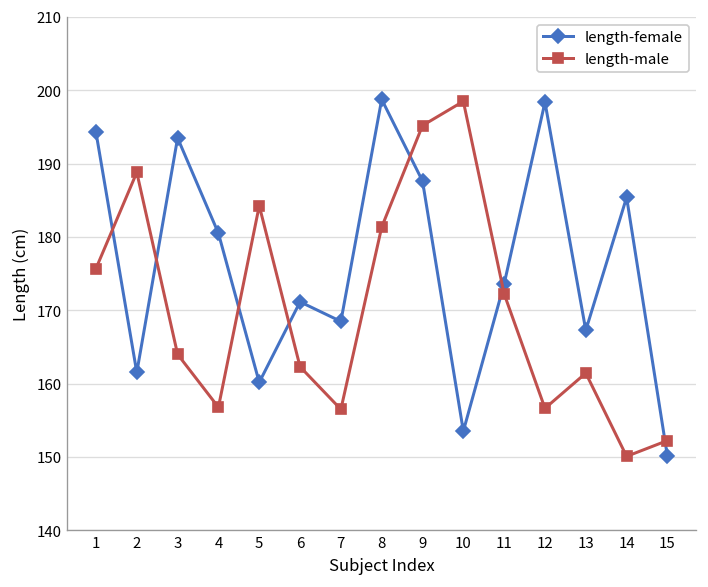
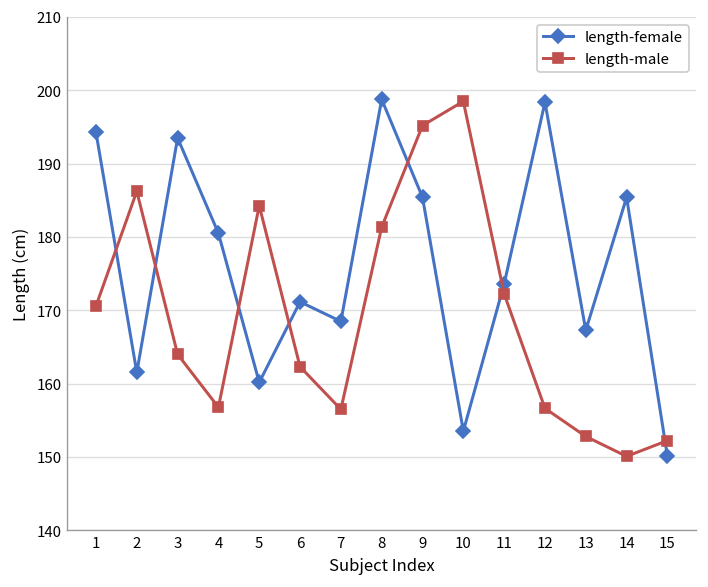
length-male, 1: 176 -> 171
length-male, 2: 189 -> 186
length-female, 9: 188 -> 185
length-male, 13: 161 -> 153
